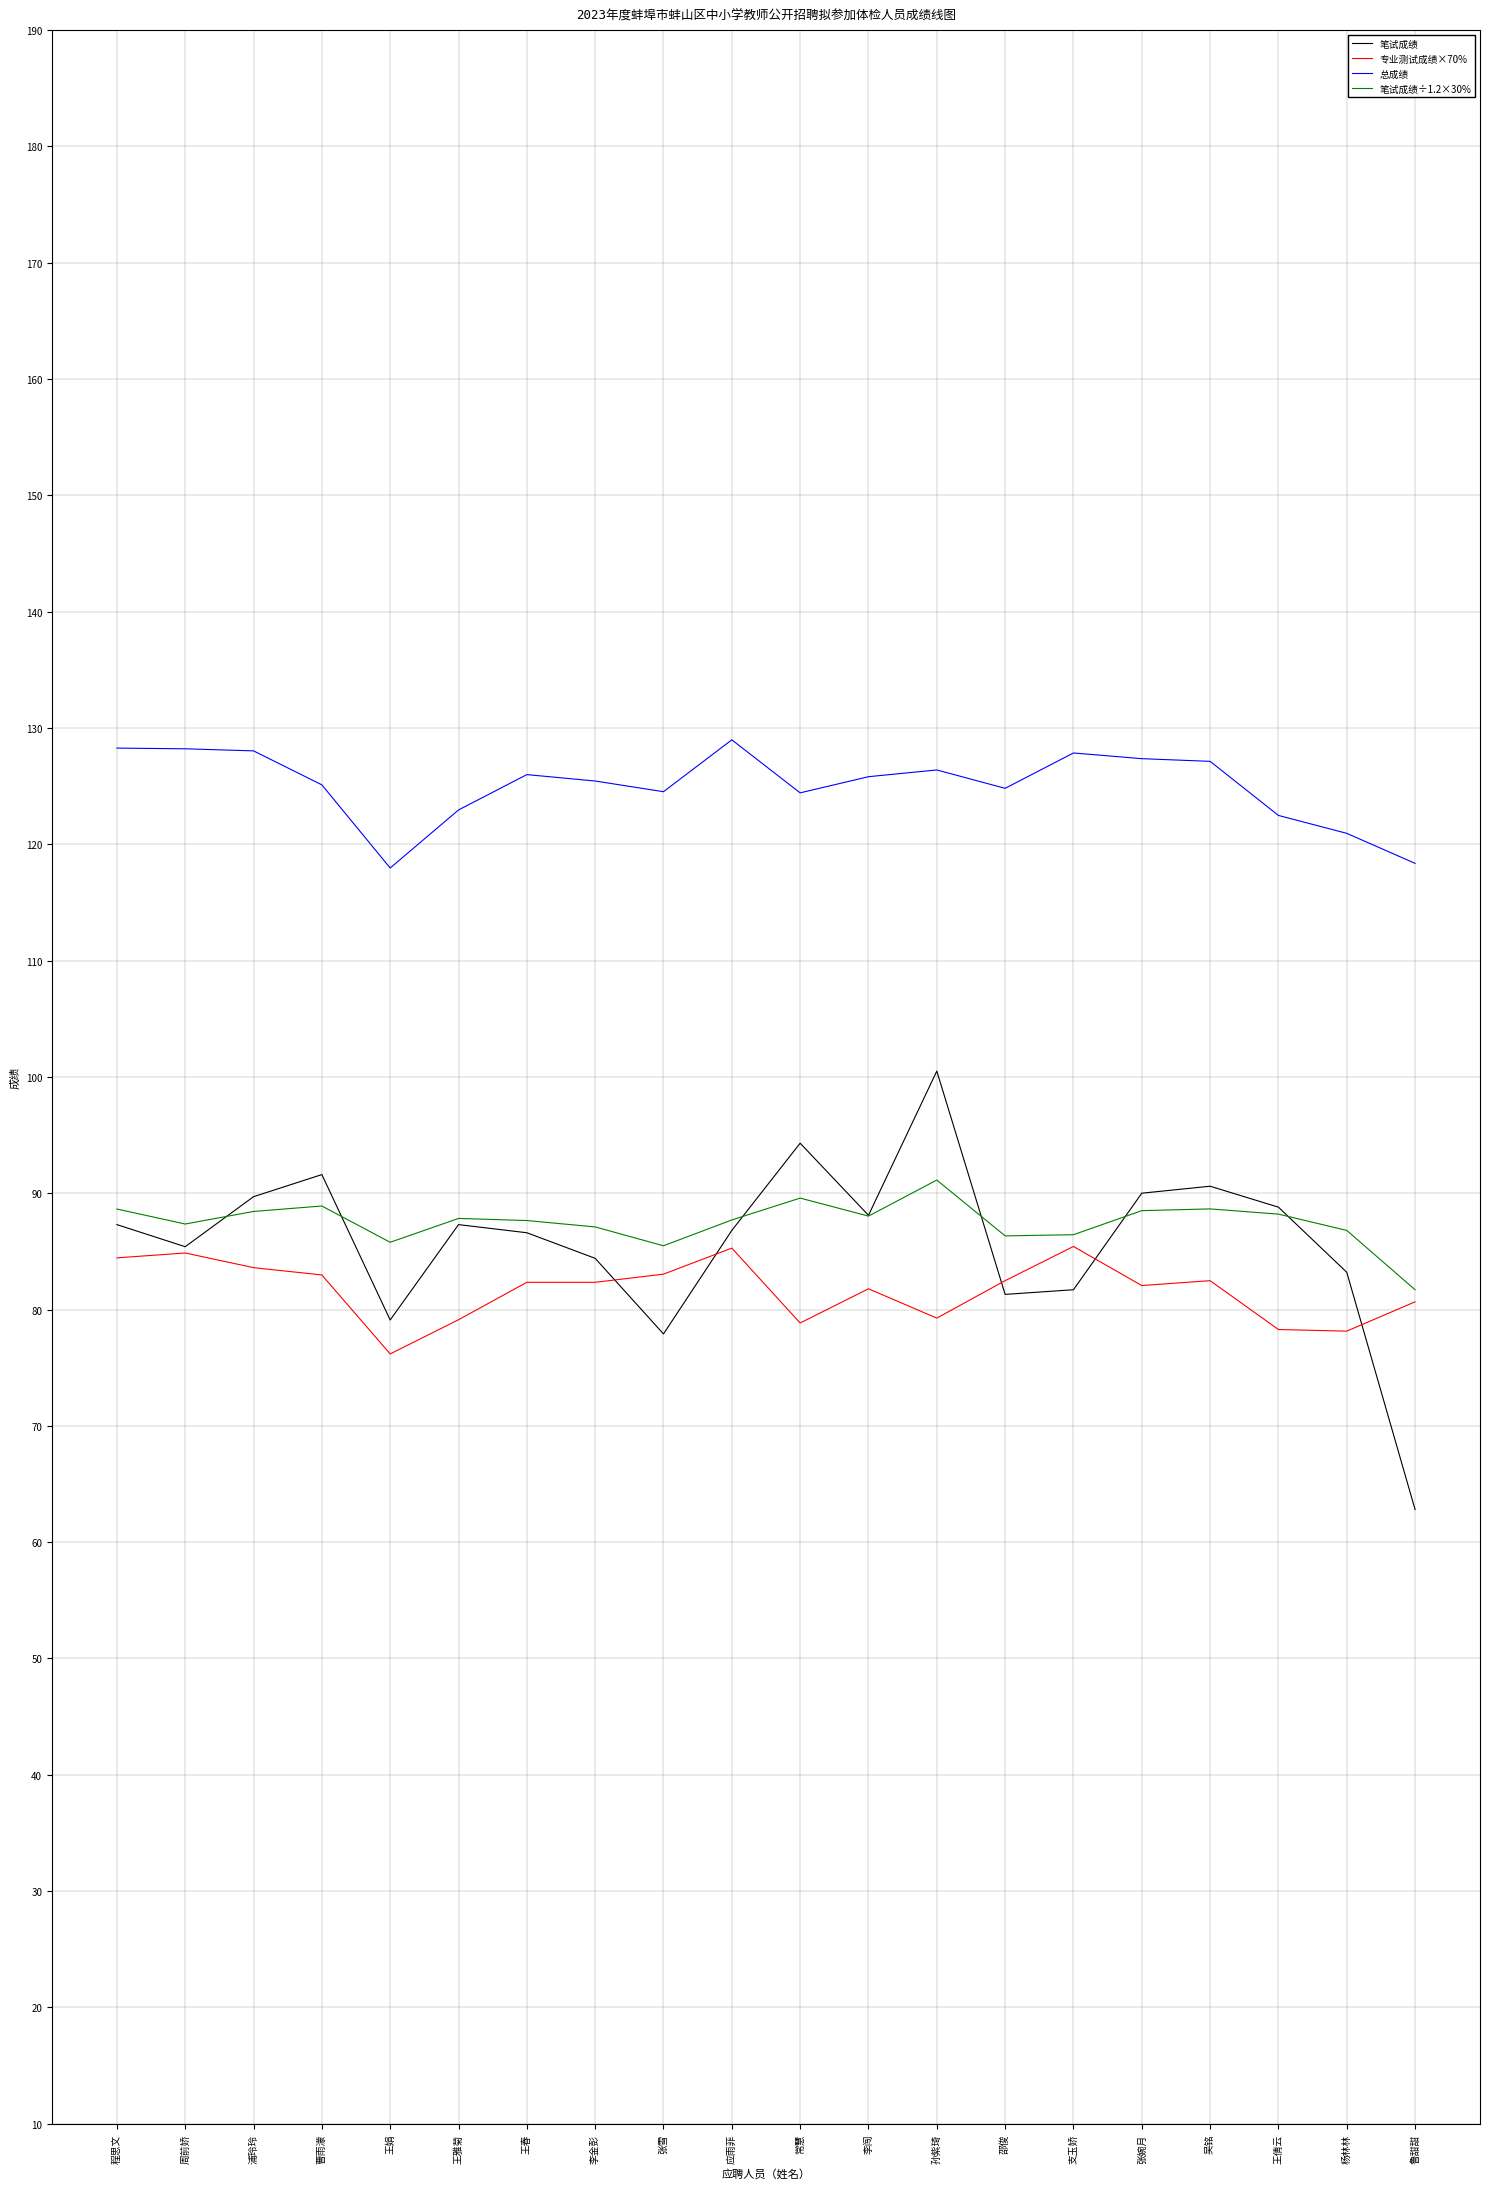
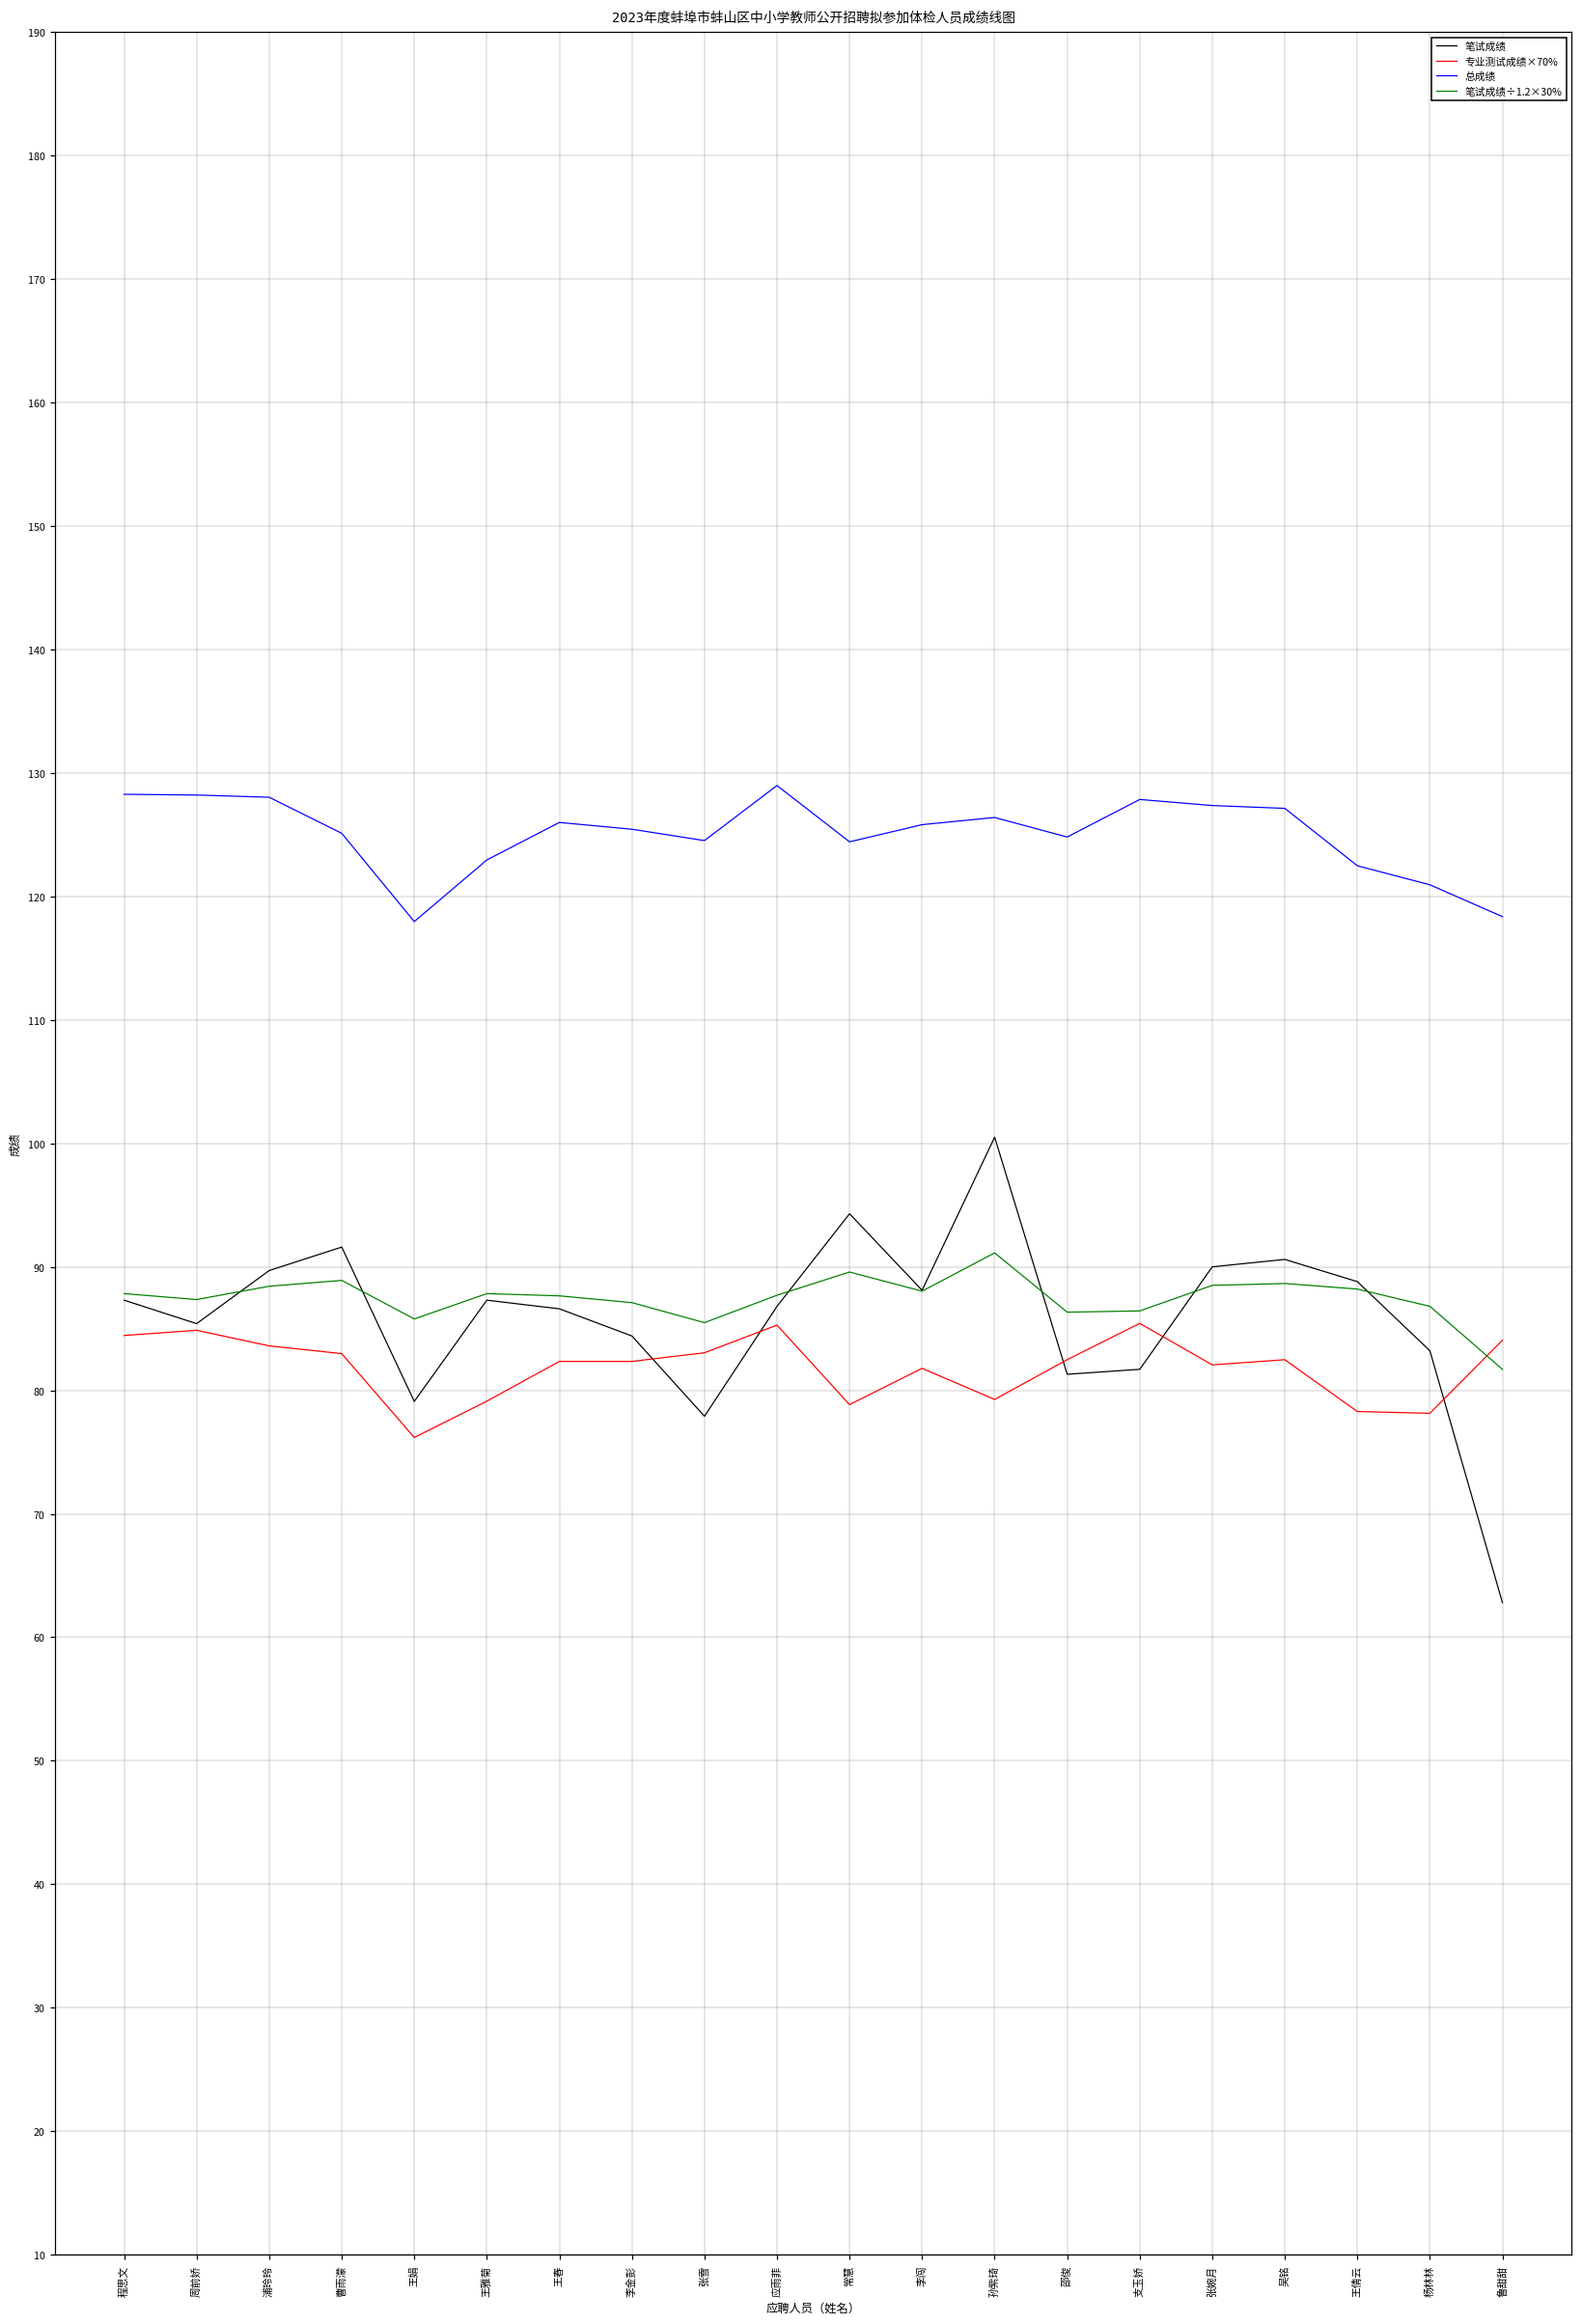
笔试成绩÷1.2×30%, 程思文: 88.6 -> 87.8
专业测试成绩×70%, 鲁甜甜: 80.7 -> 84.1
